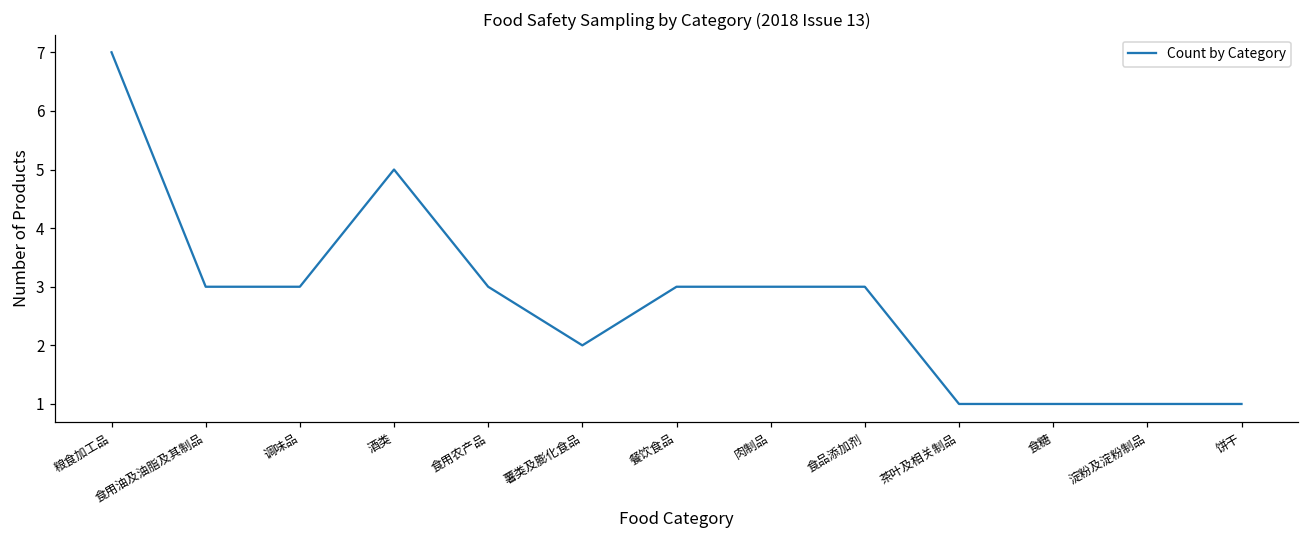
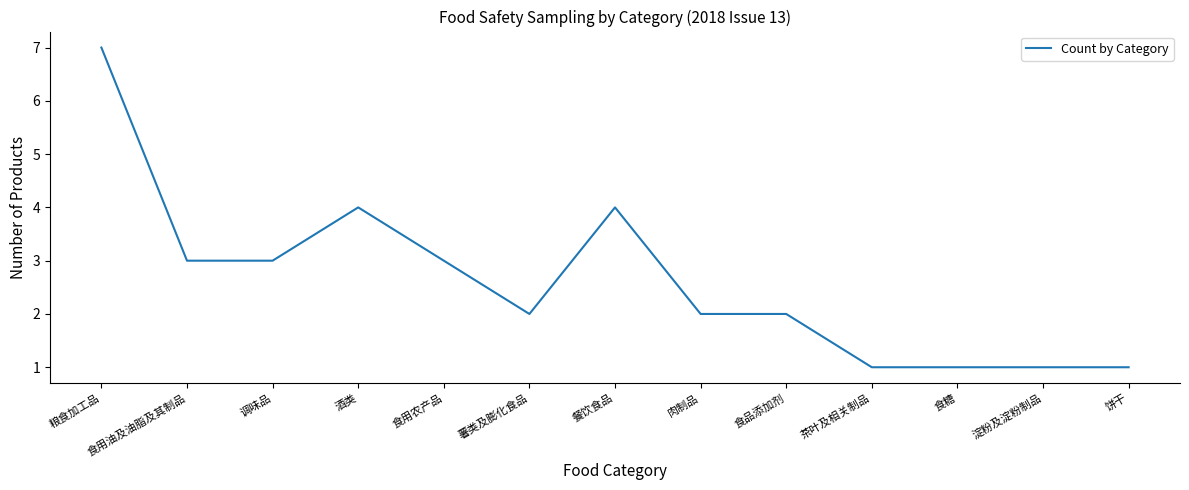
酒类: 5 -> 4
餐饮食品: 3 -> 4
肉制品: 3 -> 2
食品添加剂: 3 -> 2
